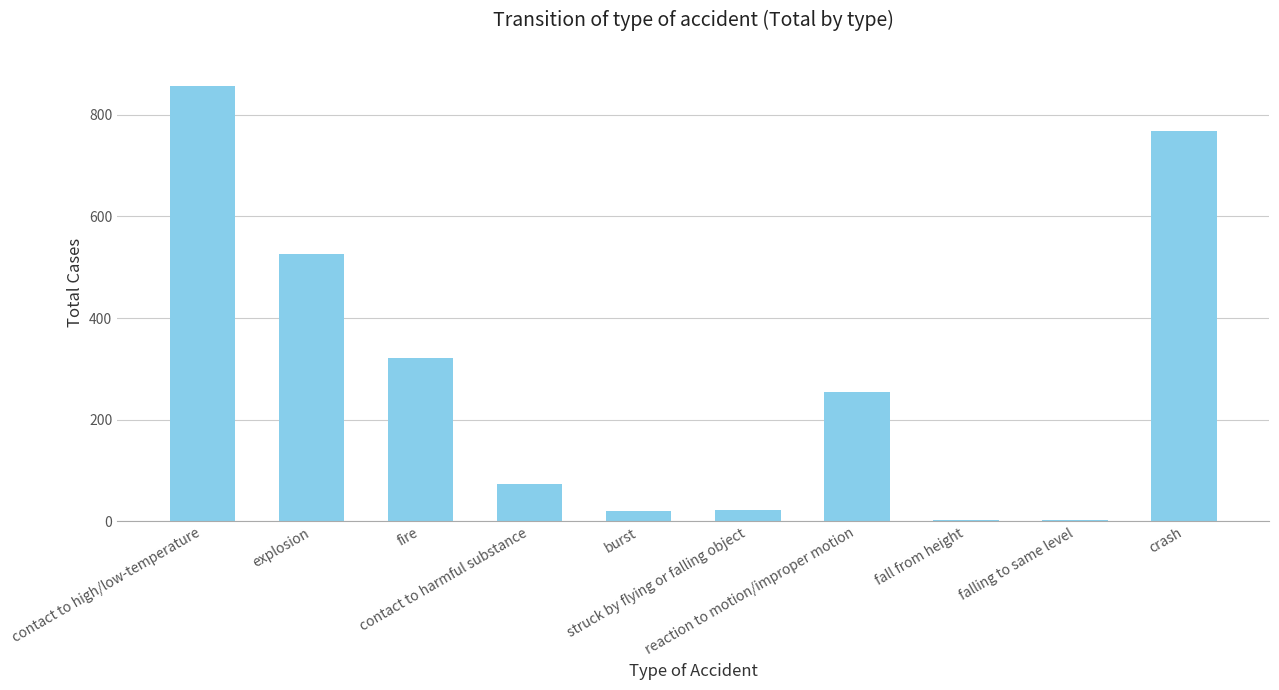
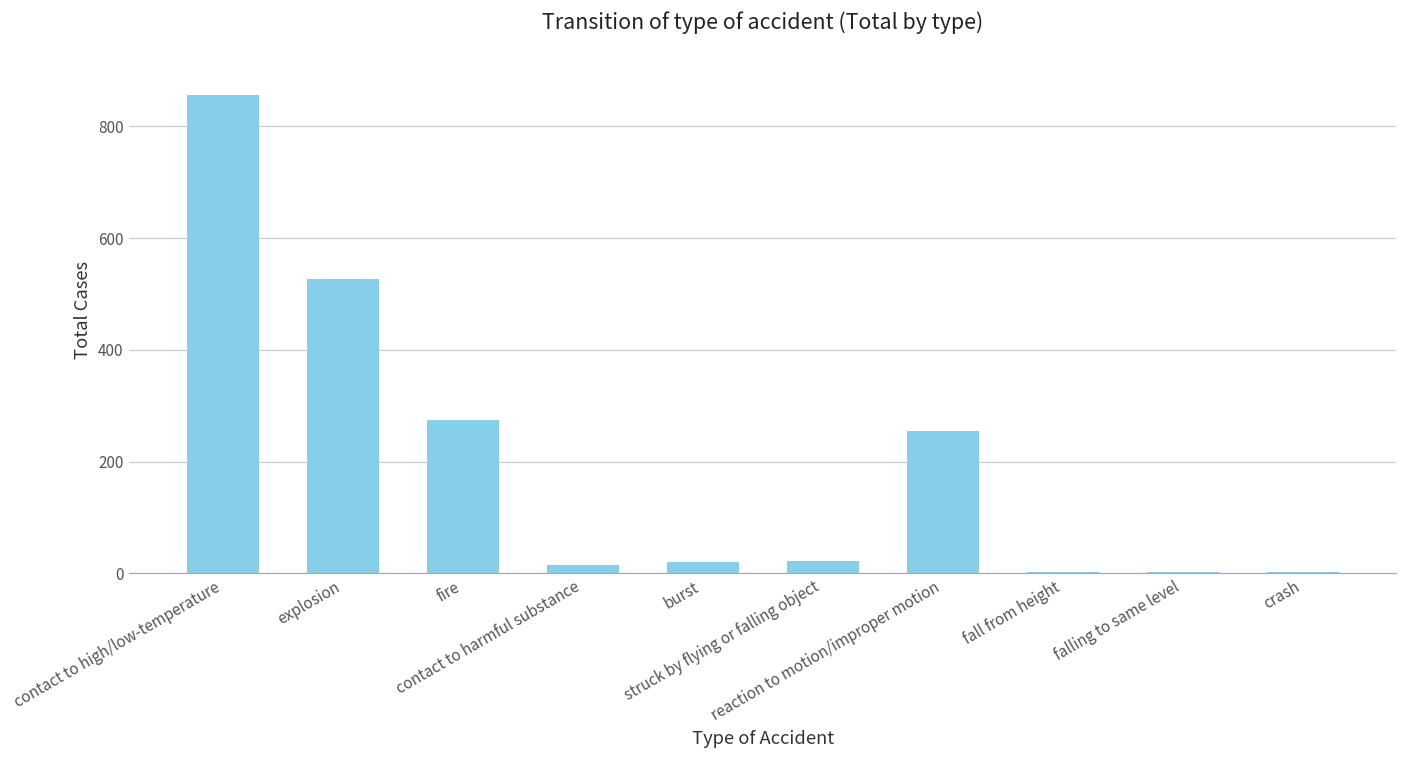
fire: 320 -> 280
contact to harmful substance: 70 -> 20
crash: 770 -> 0
